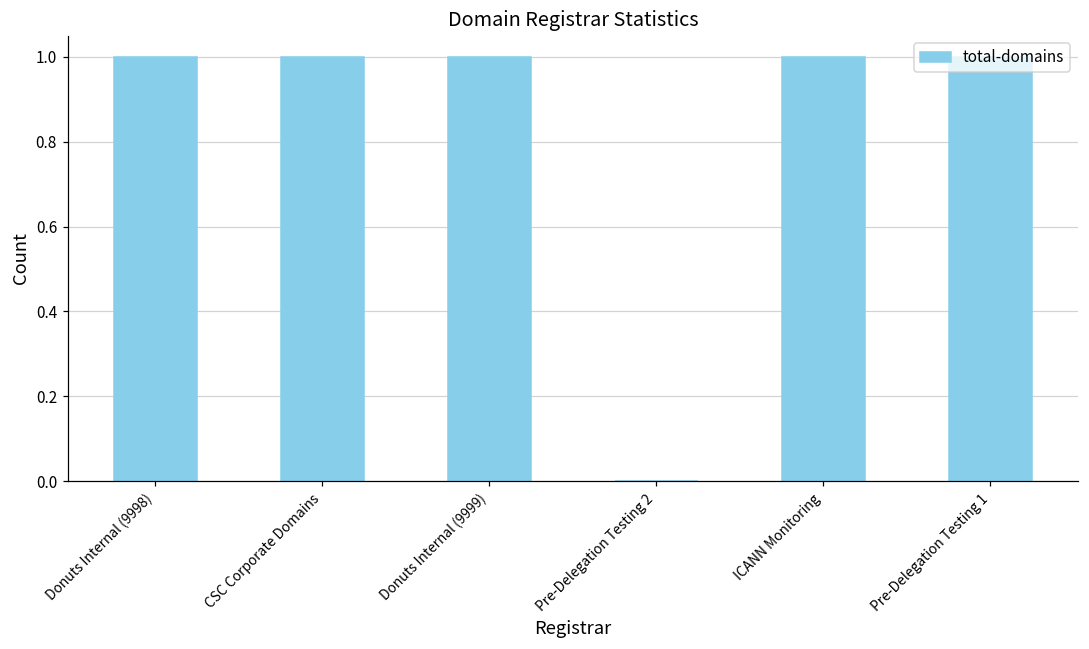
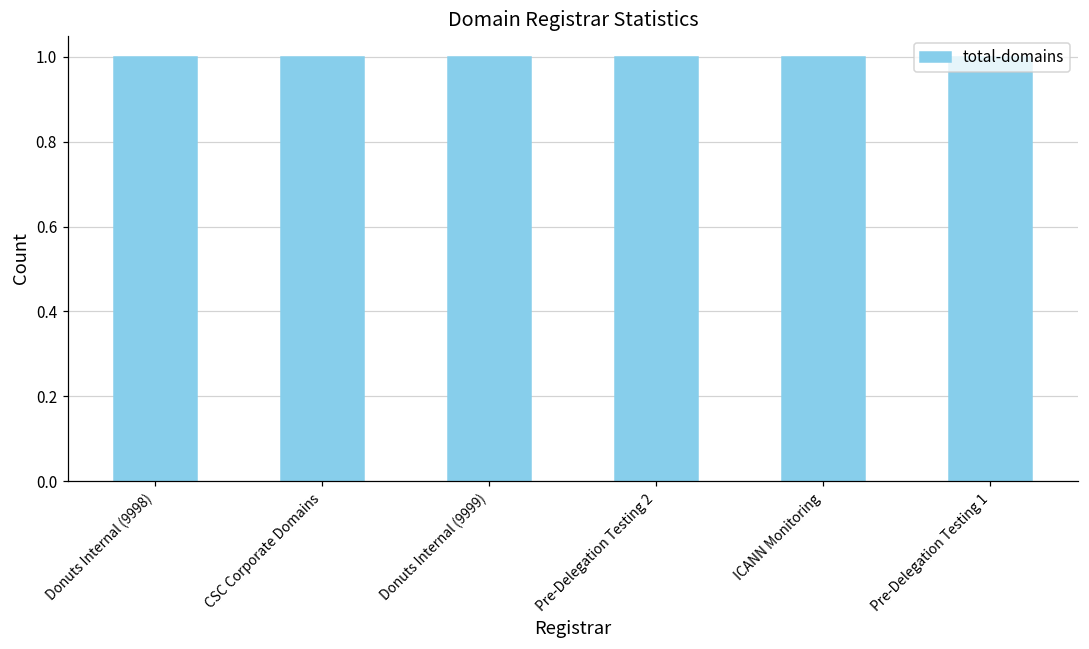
Pre-Delegation Testing 2: 0 -> 1
